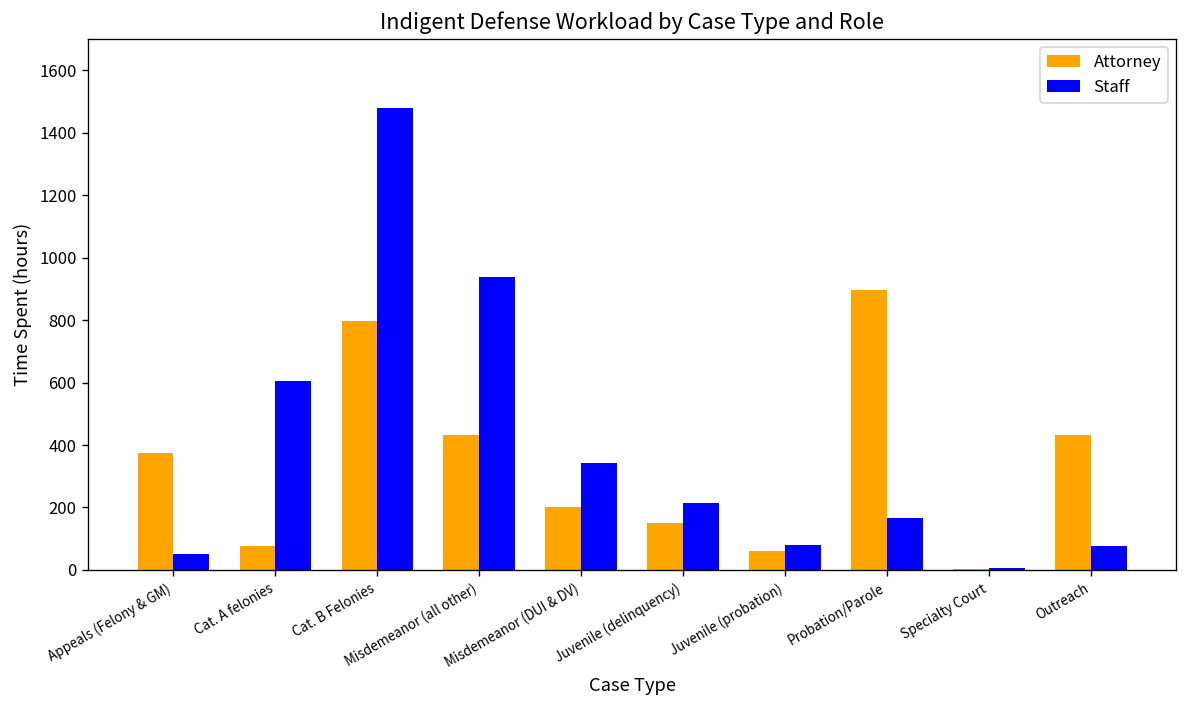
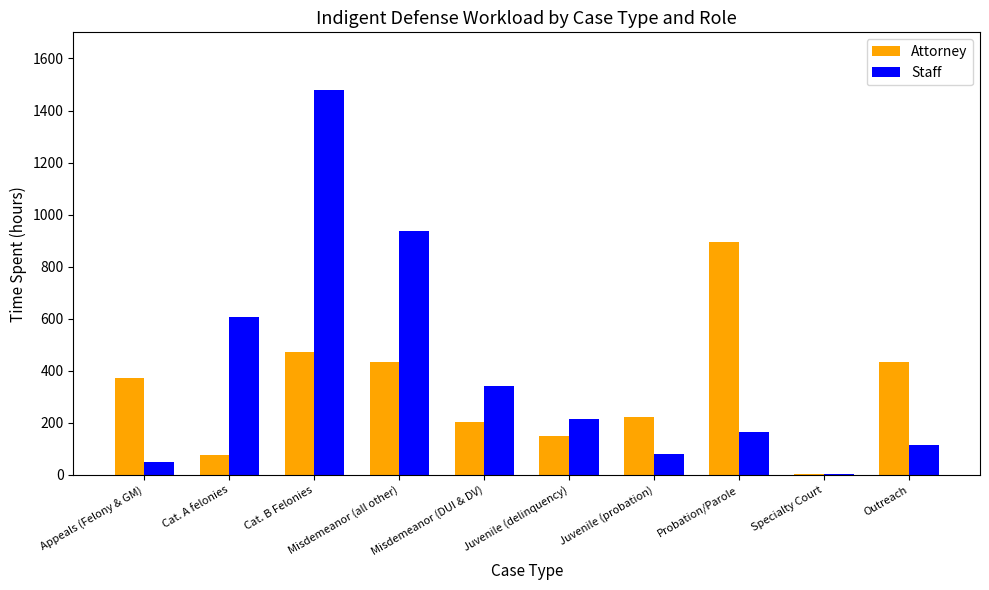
Attorney, Cat. B Felonies: 800 -> 470
Attorney, Juvenile (probation): 60 -> 220
Staff, Outreach: 80 -> 120
